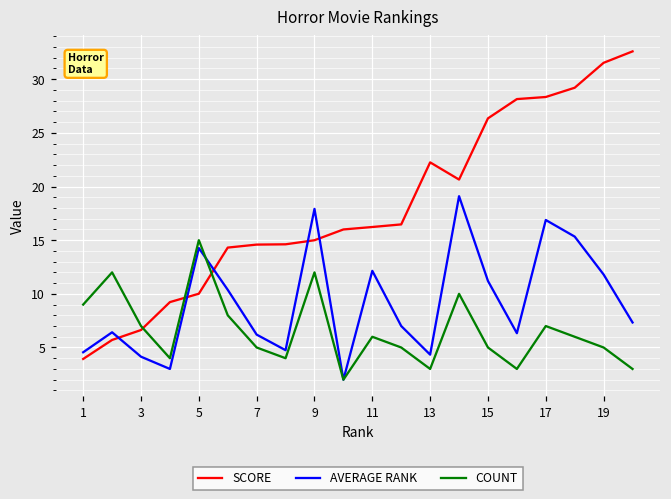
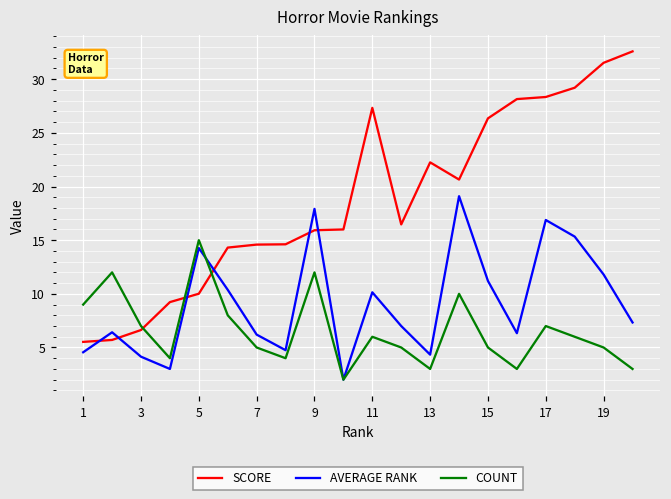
SCORE, 1: 4 -> 6
SCORE, 9: 15 -> 16
SCORE, 11: 16 -> 27
AVERAGE RANK, 11: 12 -> 10
